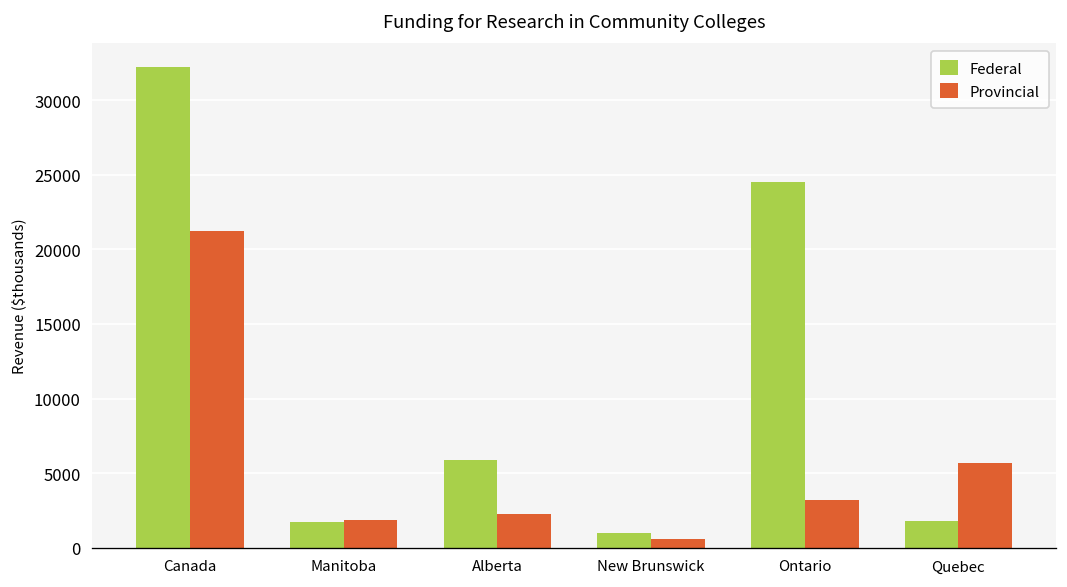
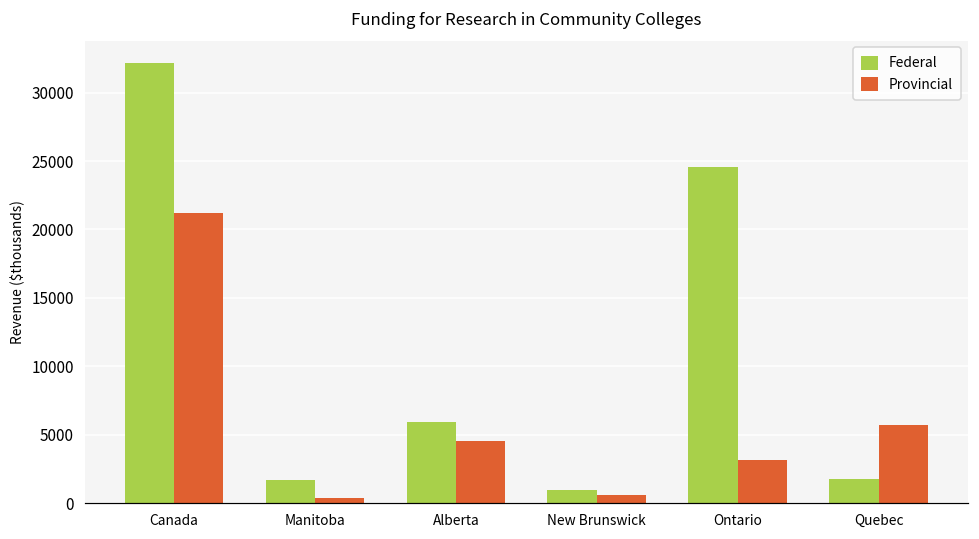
Provincial, Manitoba: 1800 -> 300
Provincial, Alberta: 2200 -> 4500
